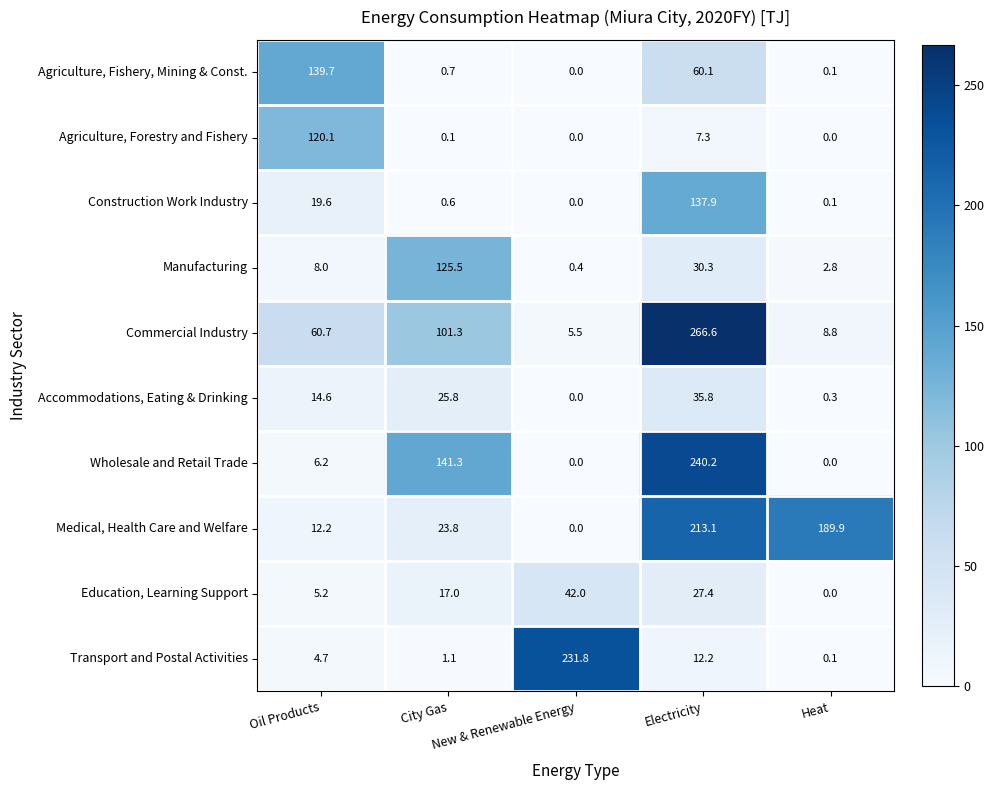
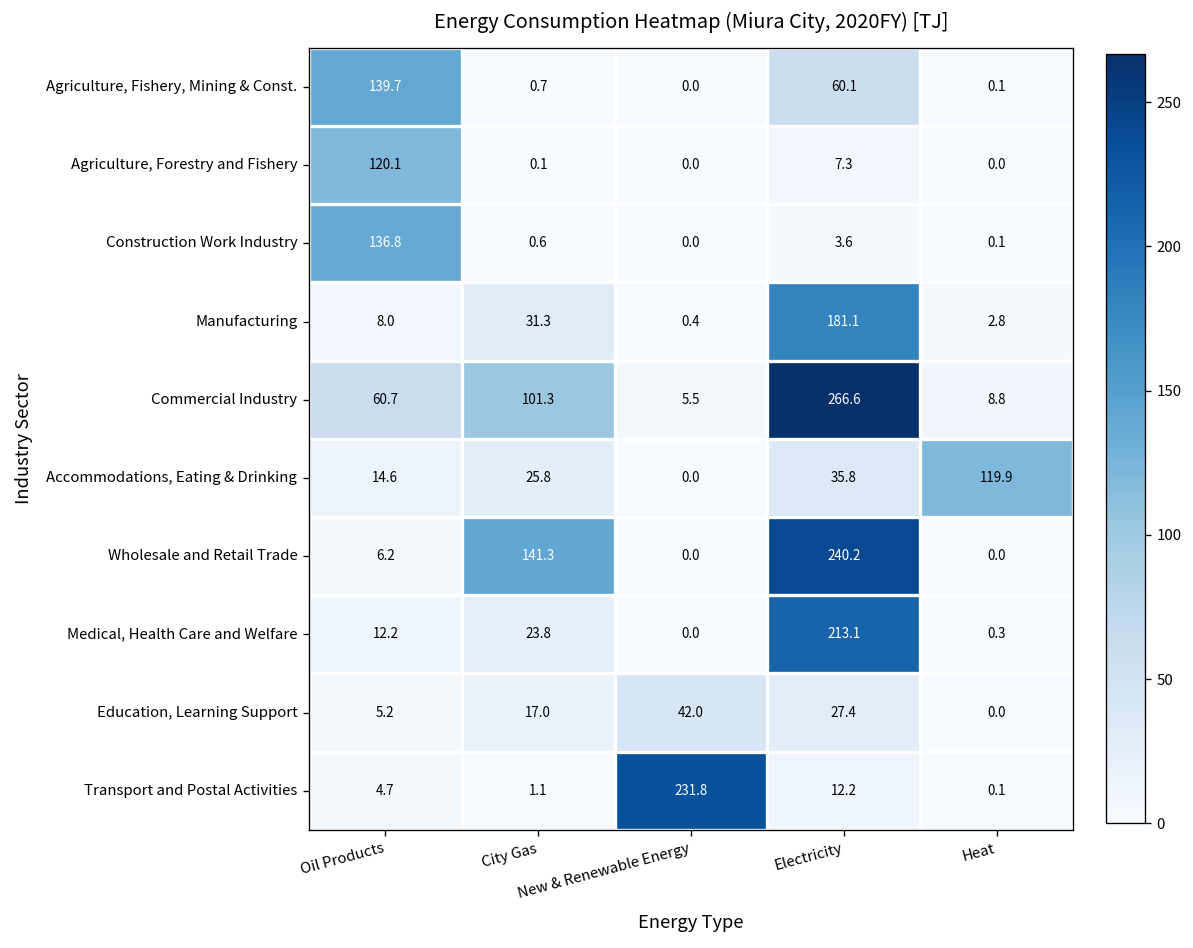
Construction Work Industry, Oil Products: 19.6 -> 136.8
Construction Work Industry, Electricity: 137.9 -> 3.6
Manufacturing, City Gas: 125.5 -> 31.3
Manufacturing, Electricity: 30.3 -> 181.1
Accommodations, Eating & Drinking, Heat: 0.3 -> 119.9
Medical, Health Care and Welfare, Heat: 189.9 -> 0.3
